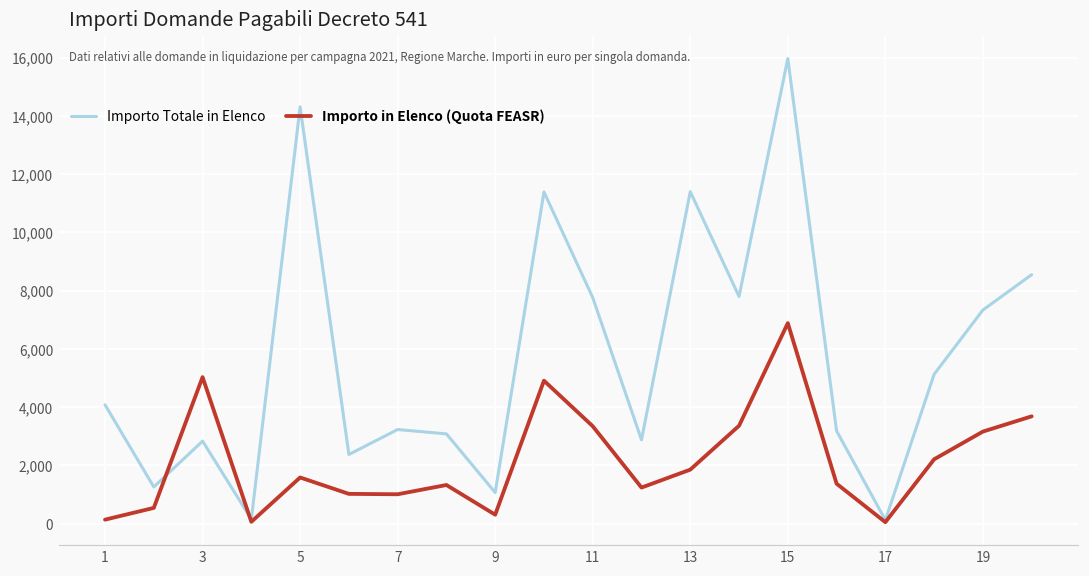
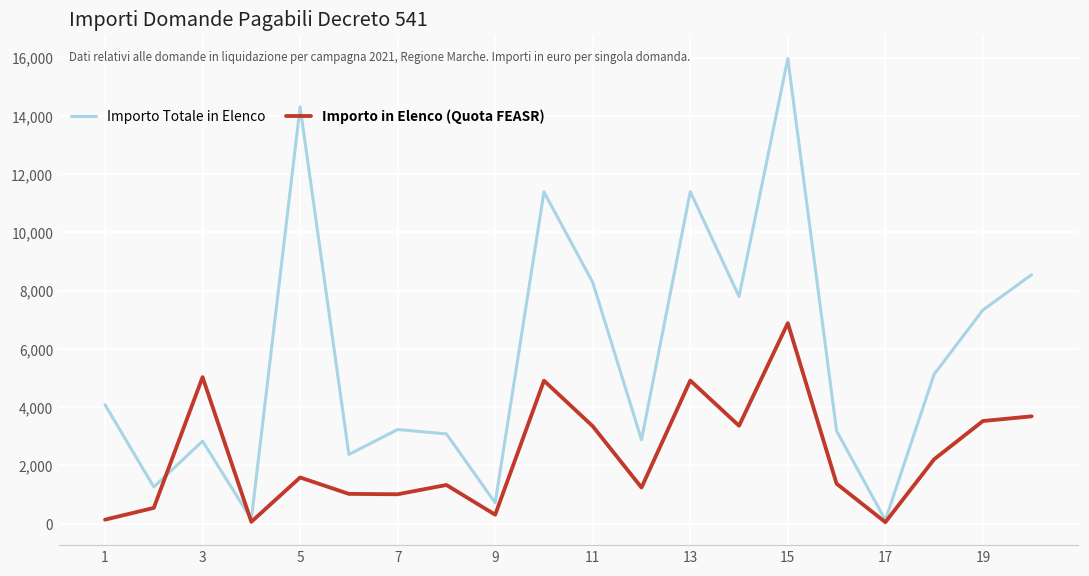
Importo Totale in Elenco, 9: 1,100 -> 700
Importo Totale in Elenco, 11: 7,800 -> 8,300
Importo in Elenco (Quota FEASR), 13: 1,900 -> 4,900
Importo in Elenco (Quota FEASR), 19: 3,200 -> 3,500
